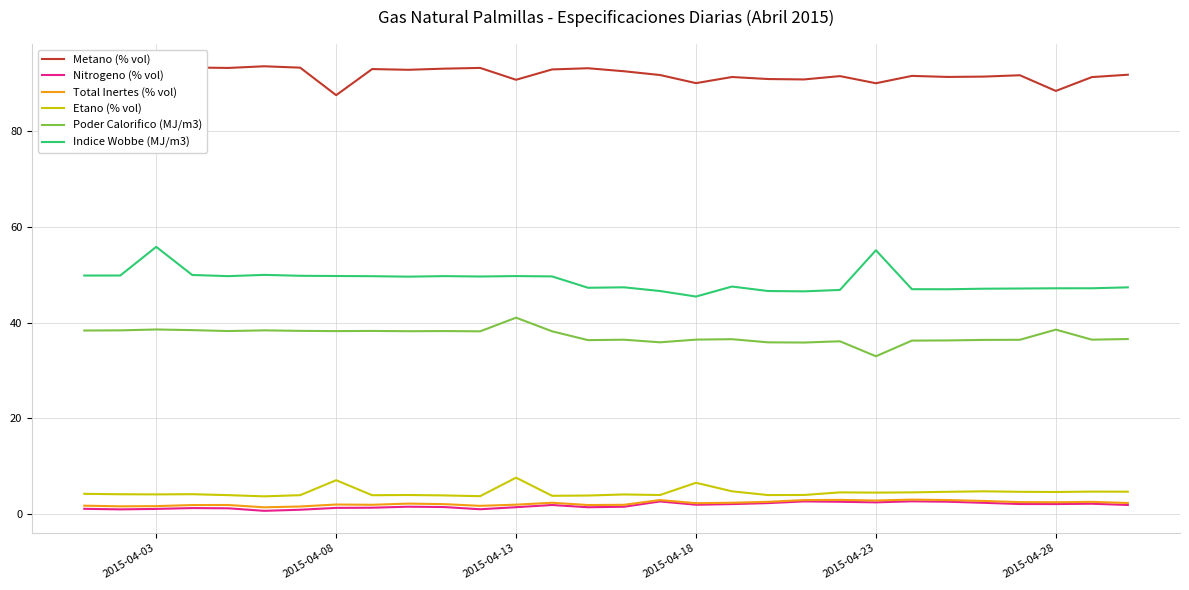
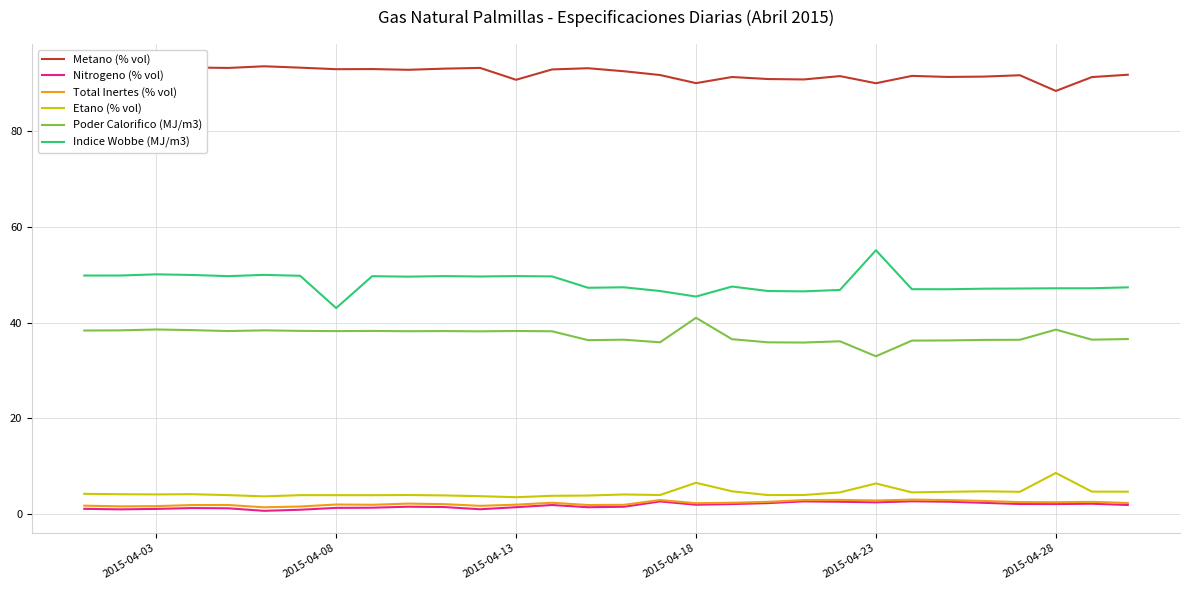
Indice Wobbe (MJ/m3), 2015-04-03: 56 -> 50
Metano (% vol), 2015-04-08: 87 -> 93
Etano (% vol), 2015-04-08: 7 -> 4
Indice Wobbe (MJ/m3), 2015-04-08: 50 -> 43
Etano (% vol), 2015-04-13: 8 -> 4
Poder Calorifico (MJ/m3), 2015-04-13: 41 -> 38
Poder Calorifico (MJ/m3), 2015-04-18: 36 -> 41
Etano (% vol), 2015-04-23: 4 -> 6
Etano (% vol), 2015-04-28: 5 -> 9
